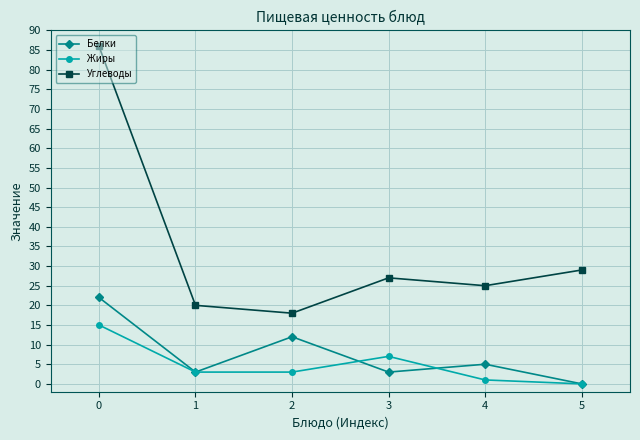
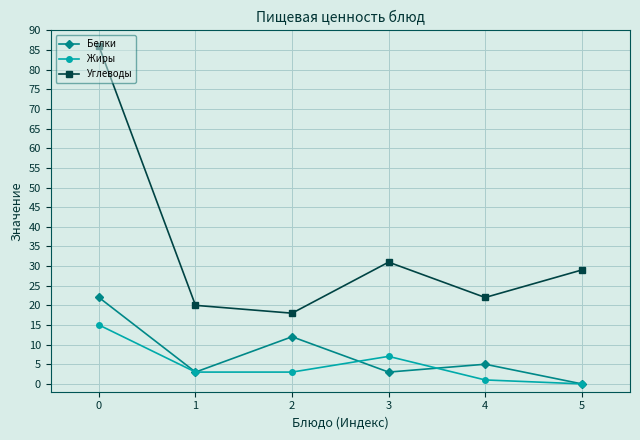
Углеводы, 3: 27 -> 31
Углеводы, 4: 25 -> 22
